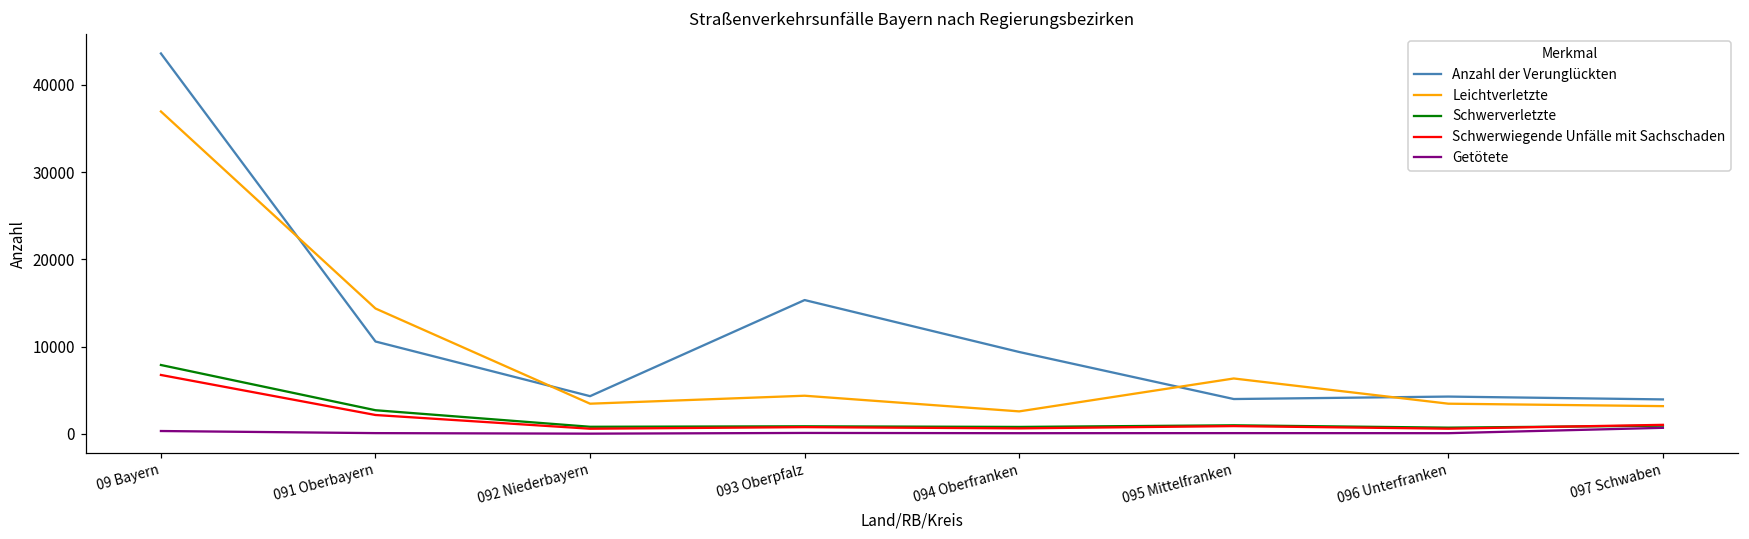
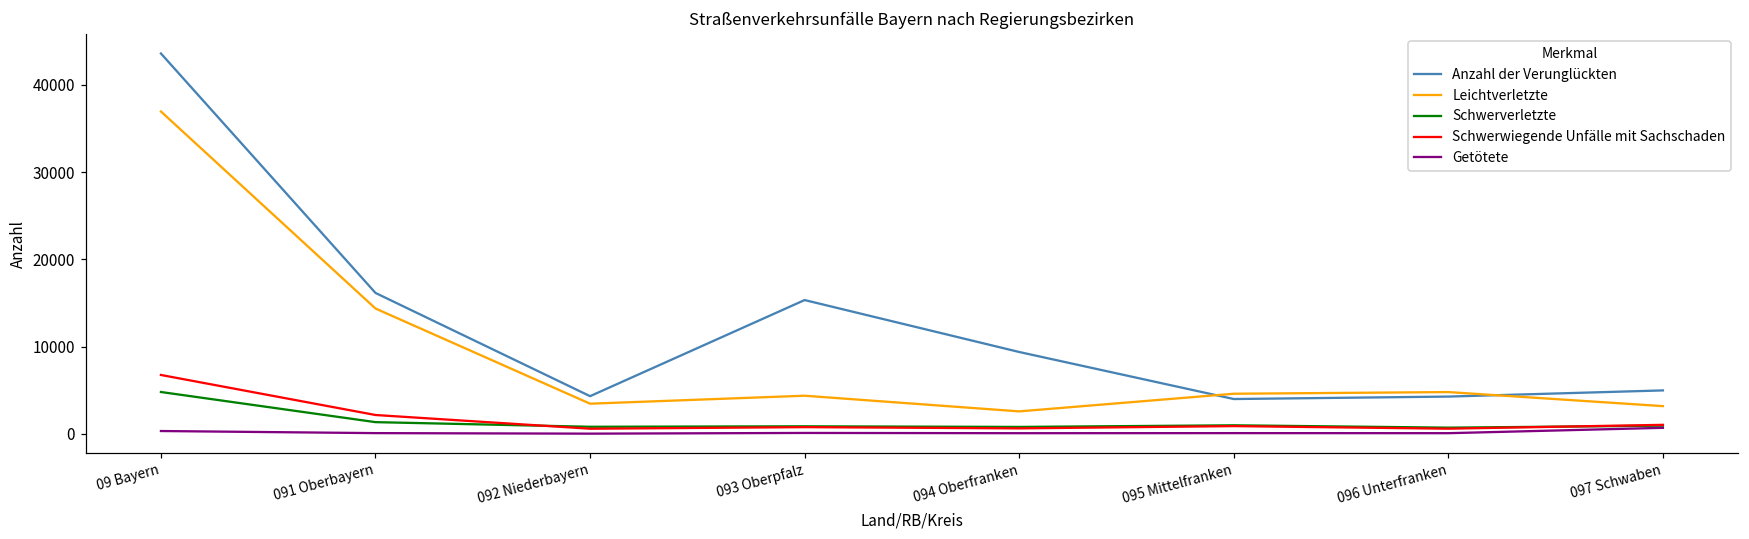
Schwerverletzte, 09 Bayern: 8000 -> 5000
Anzahl der Verunglückten, 091 Oberbayern: 11000 -> 16000
Schwerverletzte, 091 Oberbayern: 3000 -> 1000
Leichtverletzte, 095 Mittelfranken: 6000 -> 5000
Leichtverletzte, 096 Unterfranken: 3000 -> 5000
Anzahl der Verunglückten, 097 Schwaben: 4000 -> 5000
